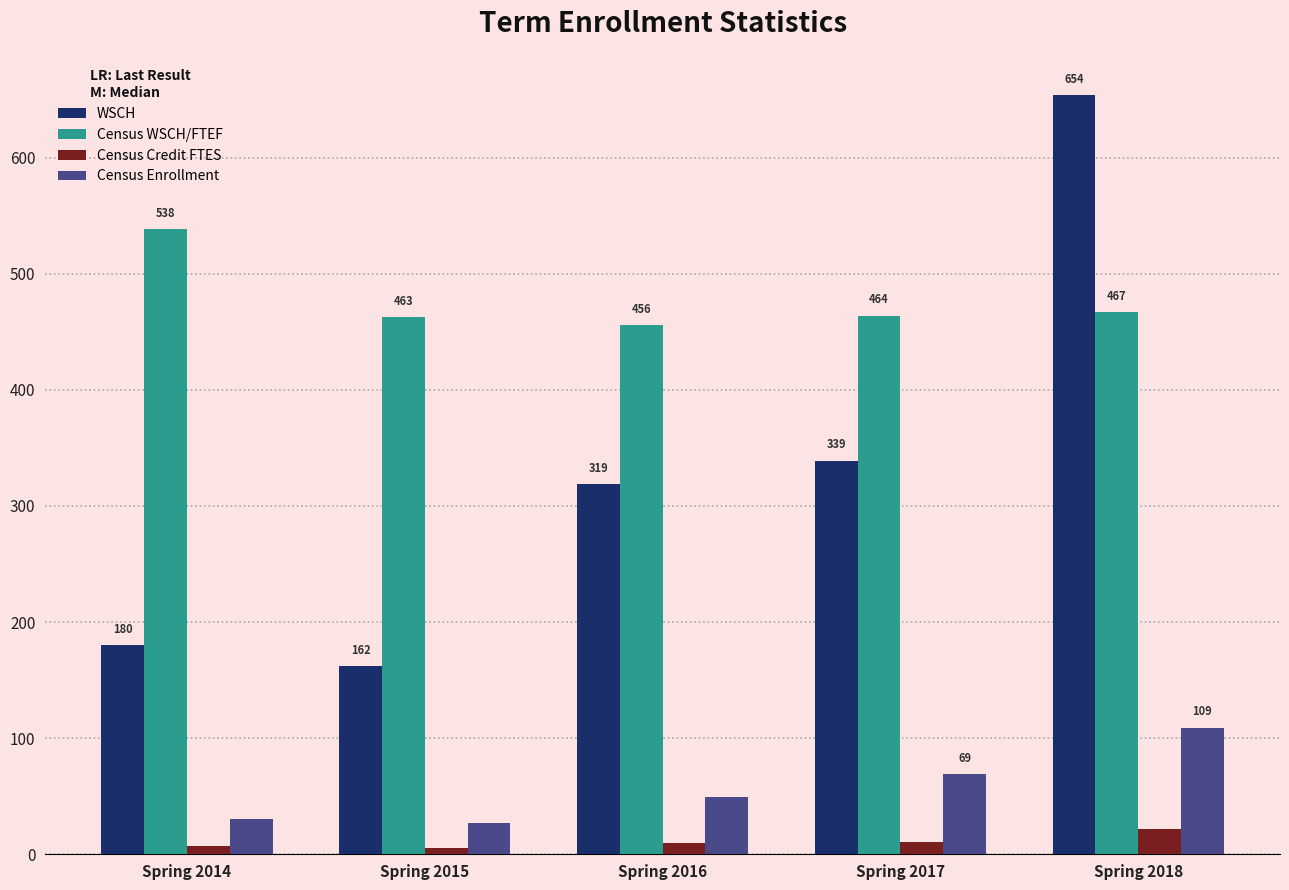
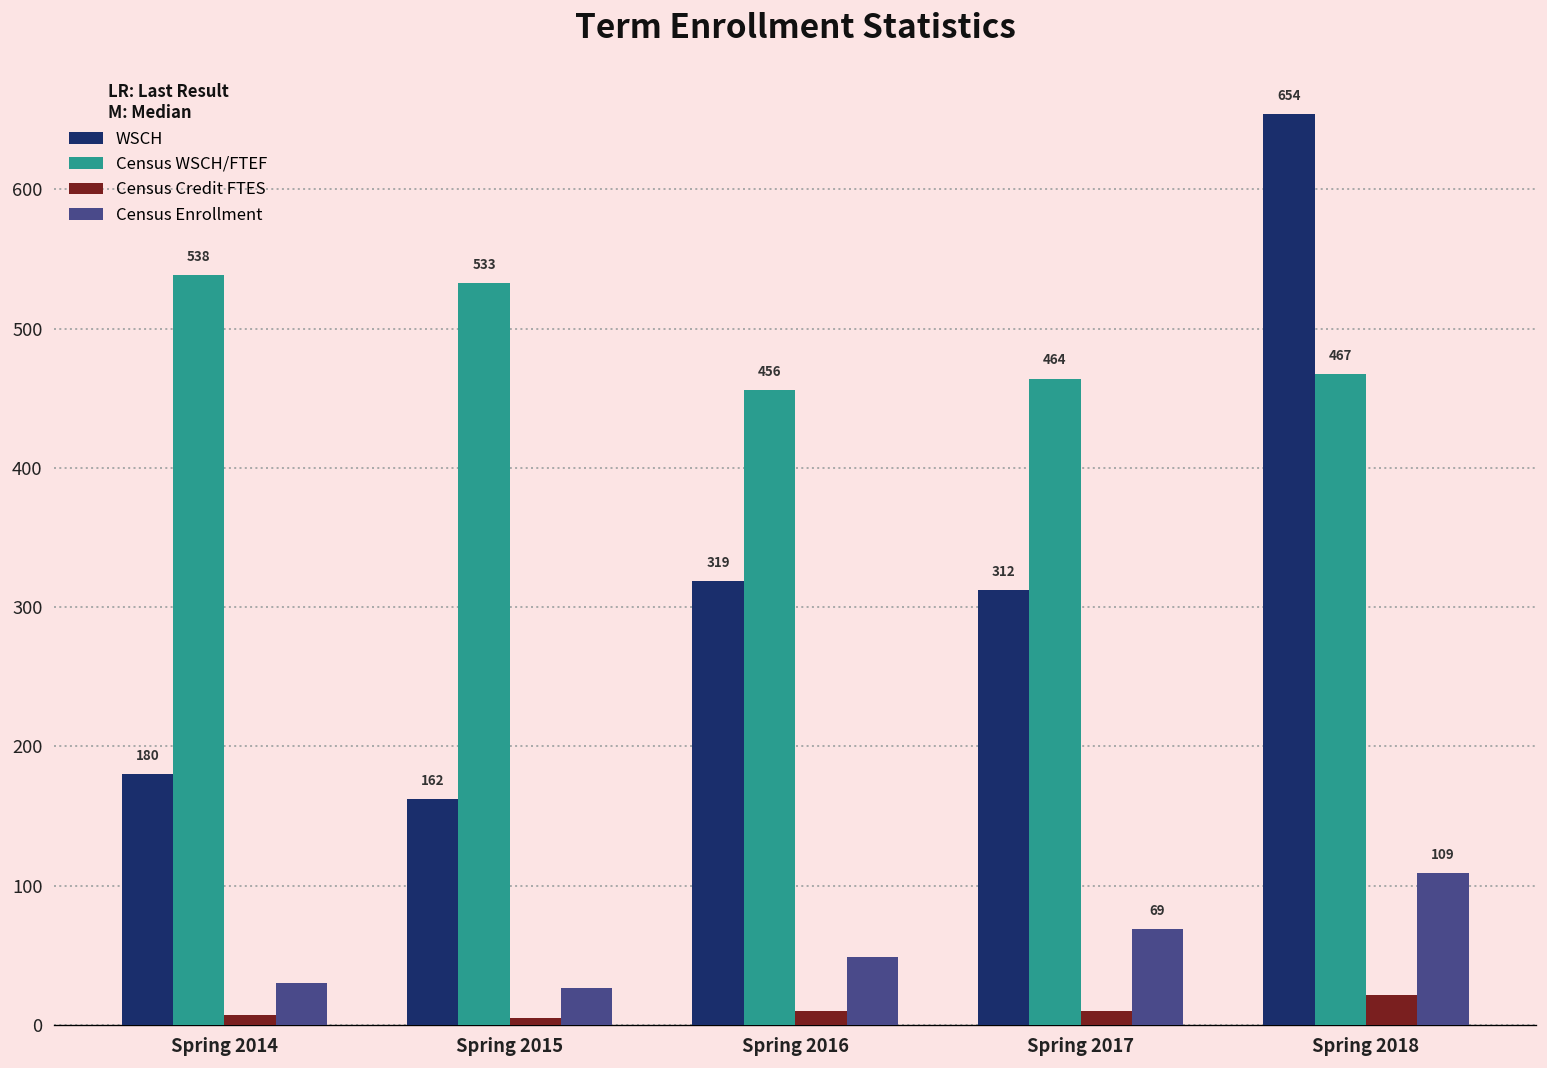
Census WSCH/FTEF, Spring 2015: 463 -> 533
WSCH, Spring 2017: 339 -> 312
